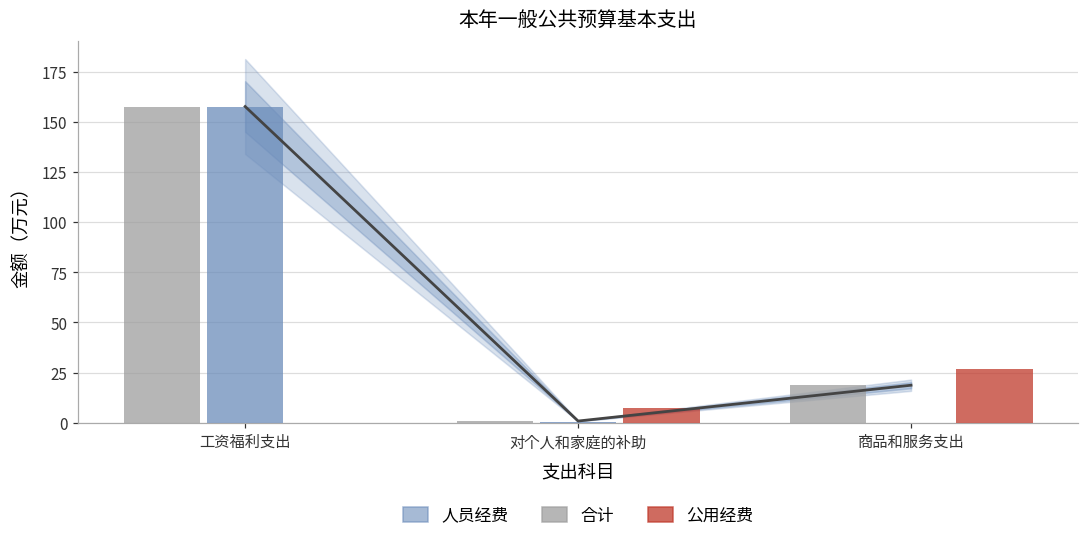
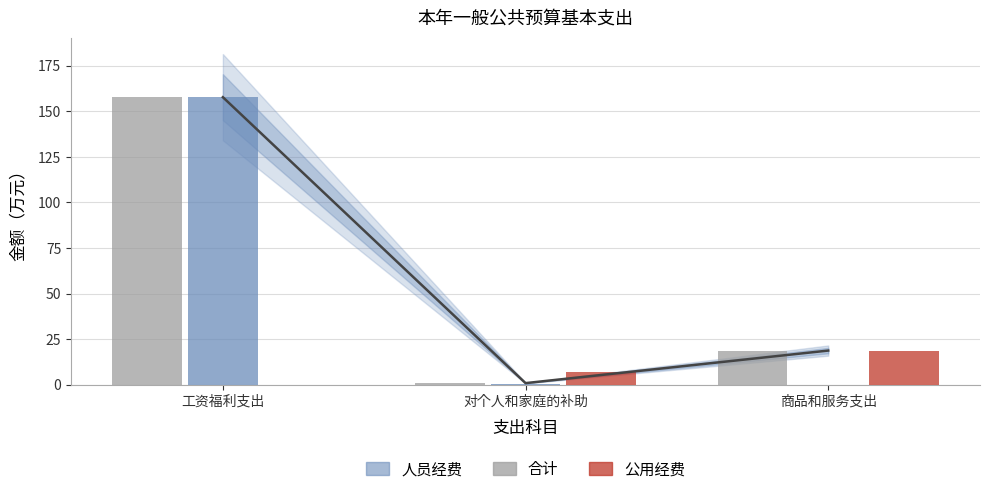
公用经费, 商品和服务支出: 27 -> 19
